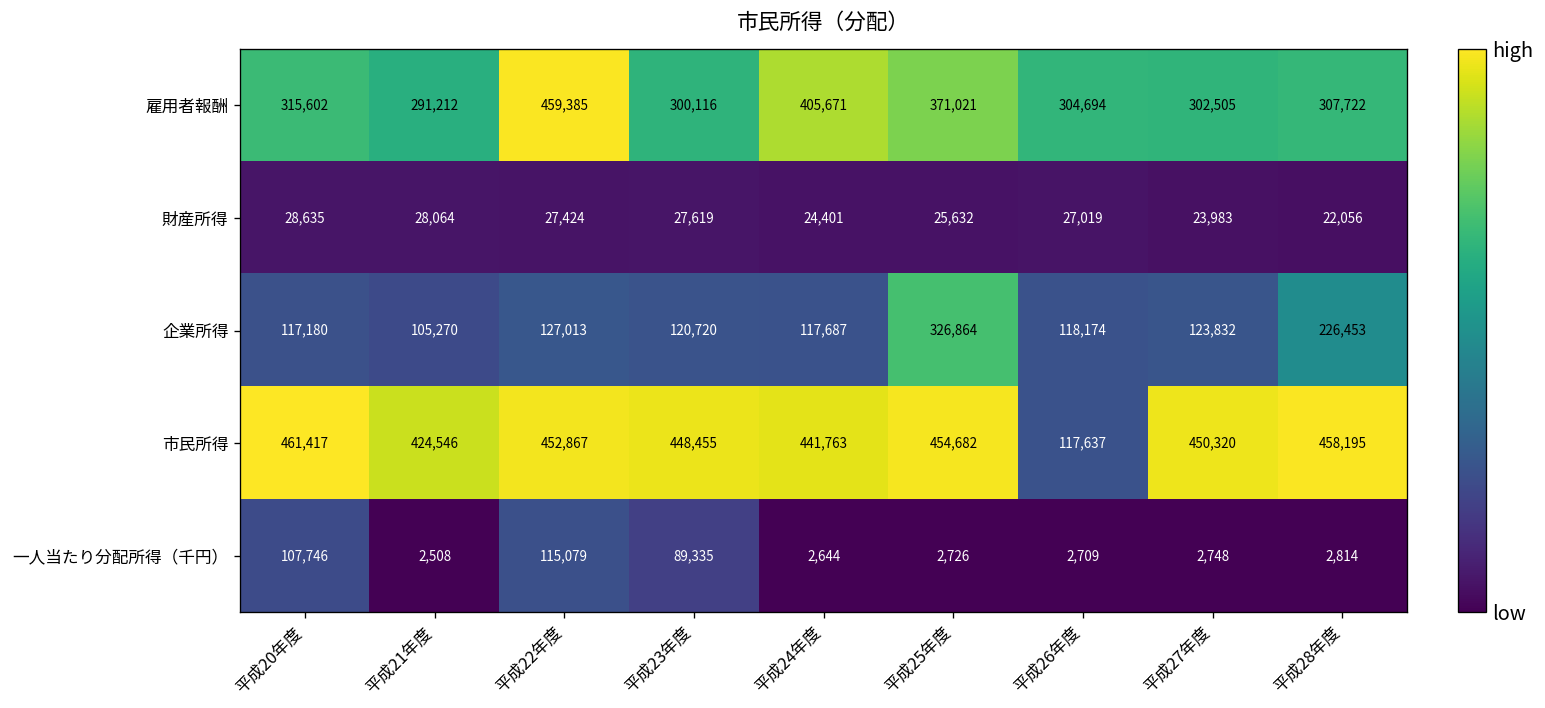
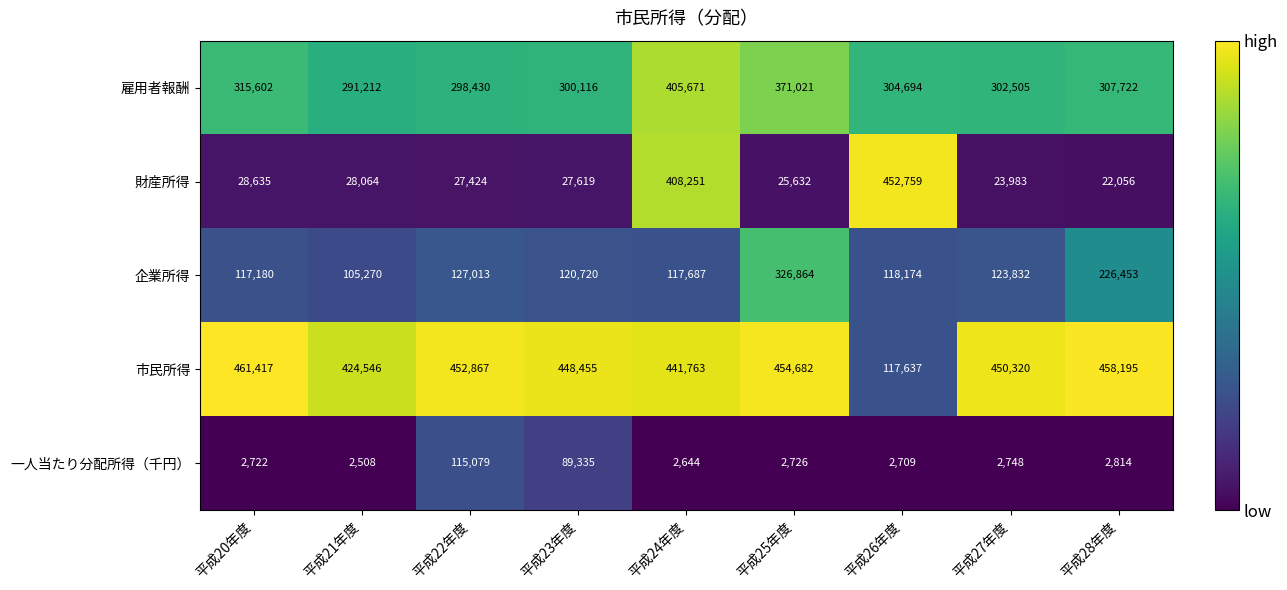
雇用者報酬, 平成22年度: 459,385 -> 298,430
財産所得, 平成24年度: 24,401 -> 408,251
財産所得, 平成26年度: 27,019 -> 452,759
一人当たり分配所得（千円）, 平成20年度: 107,746 -> 2,722
